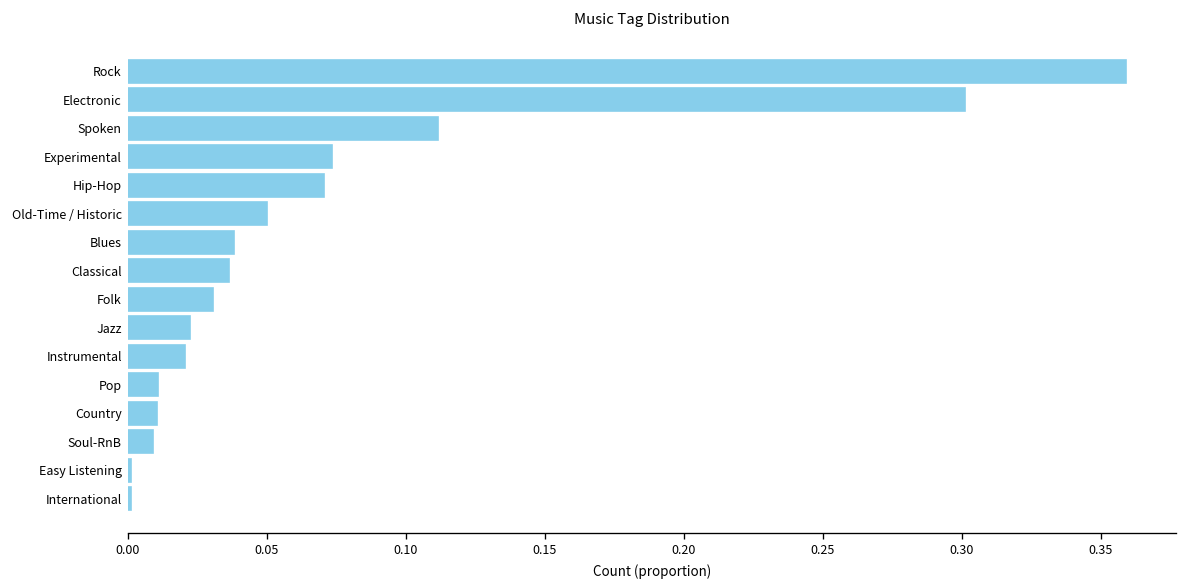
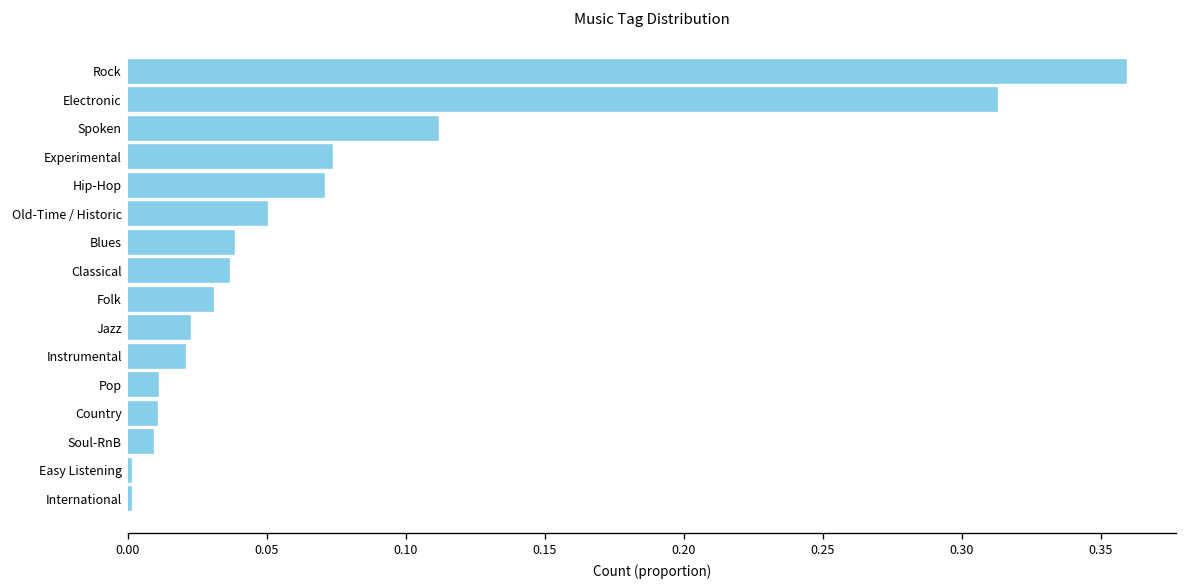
Electronic: 0.301 -> 0.313
